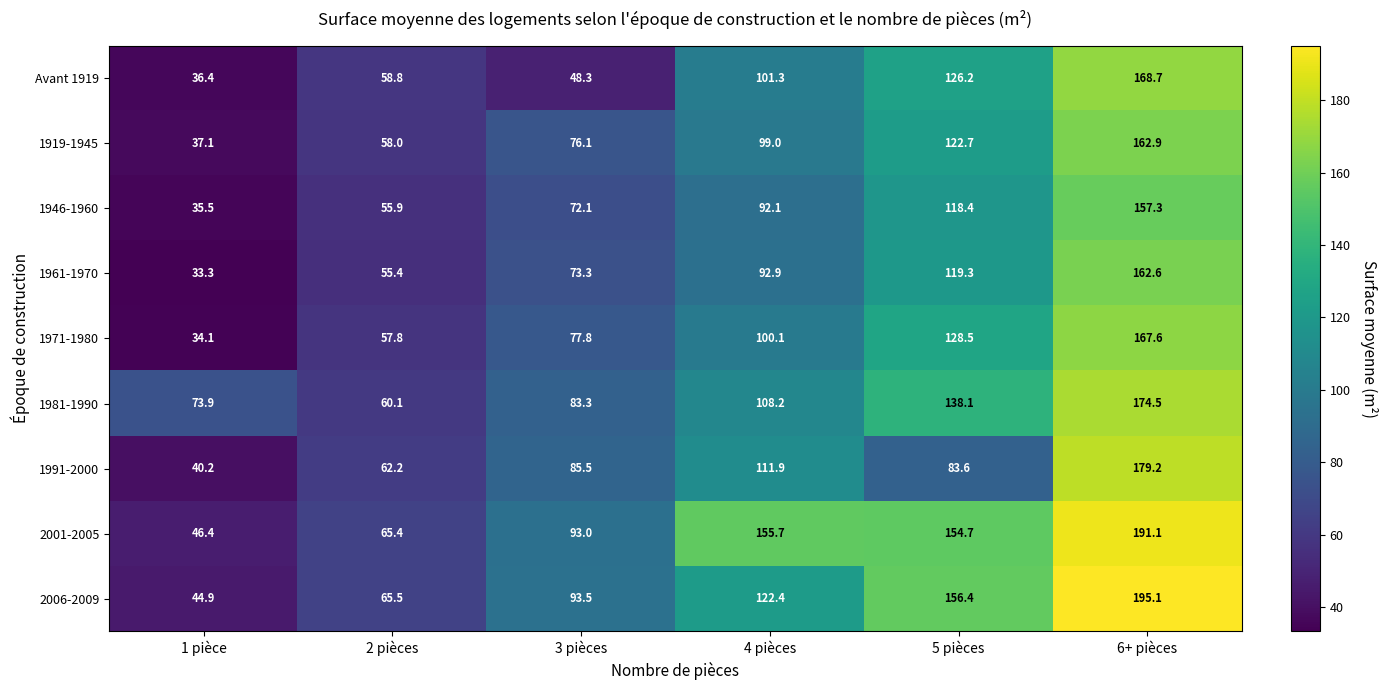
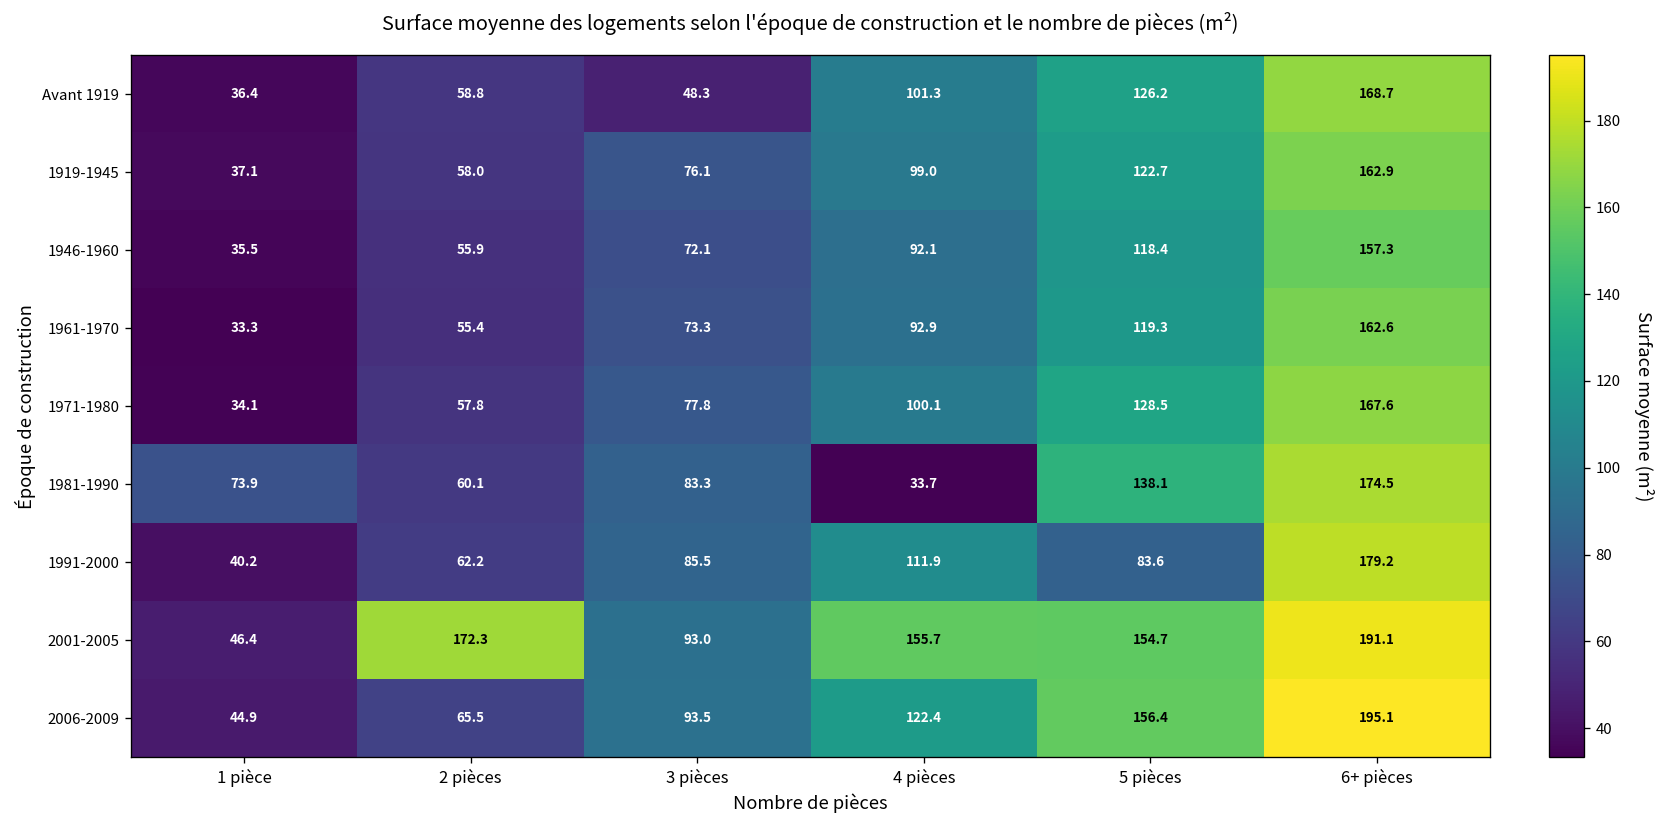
1981-1990, 4 pièces: 108.2 -> 33.7
2001-2005, 2 pièces: 65.4 -> 172.3
